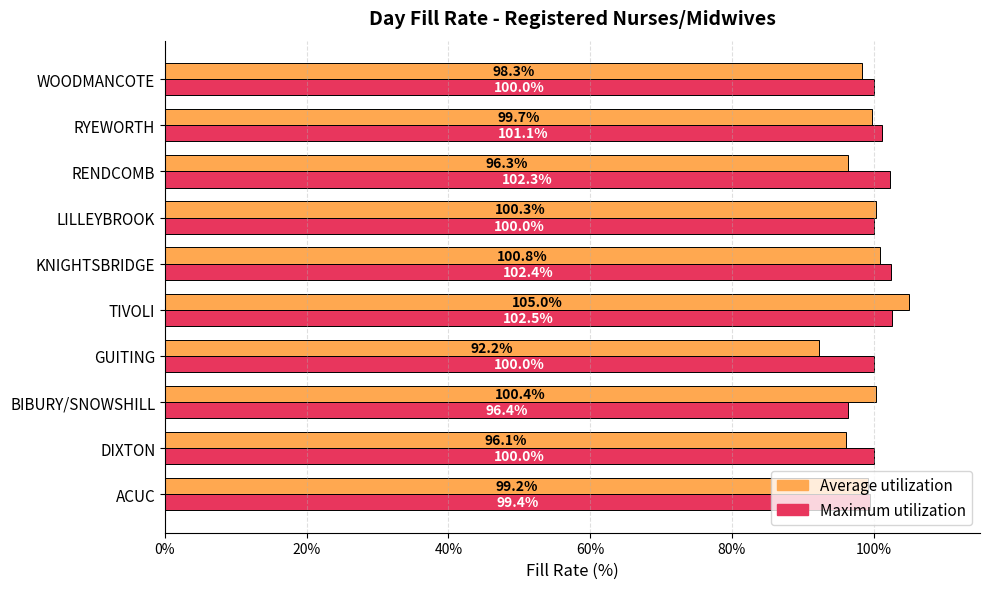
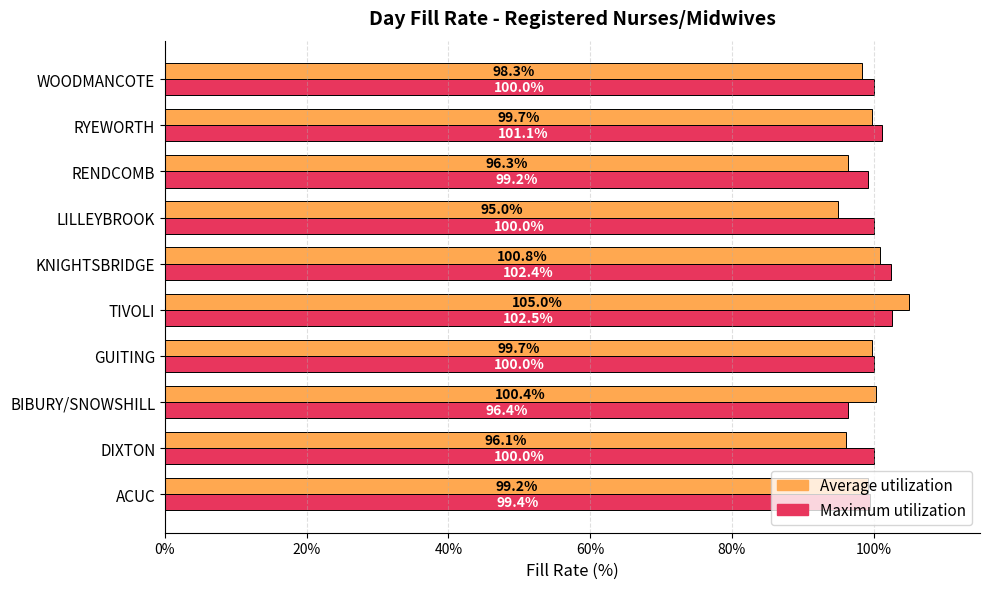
Maximum utilization, RENDCOMB: 102.3% -> 99.2%
Average utilization, LILLEYBROOK: 100.3% -> 95.0%
Average utilization, GUITING: 92.2% -> 99.7%
